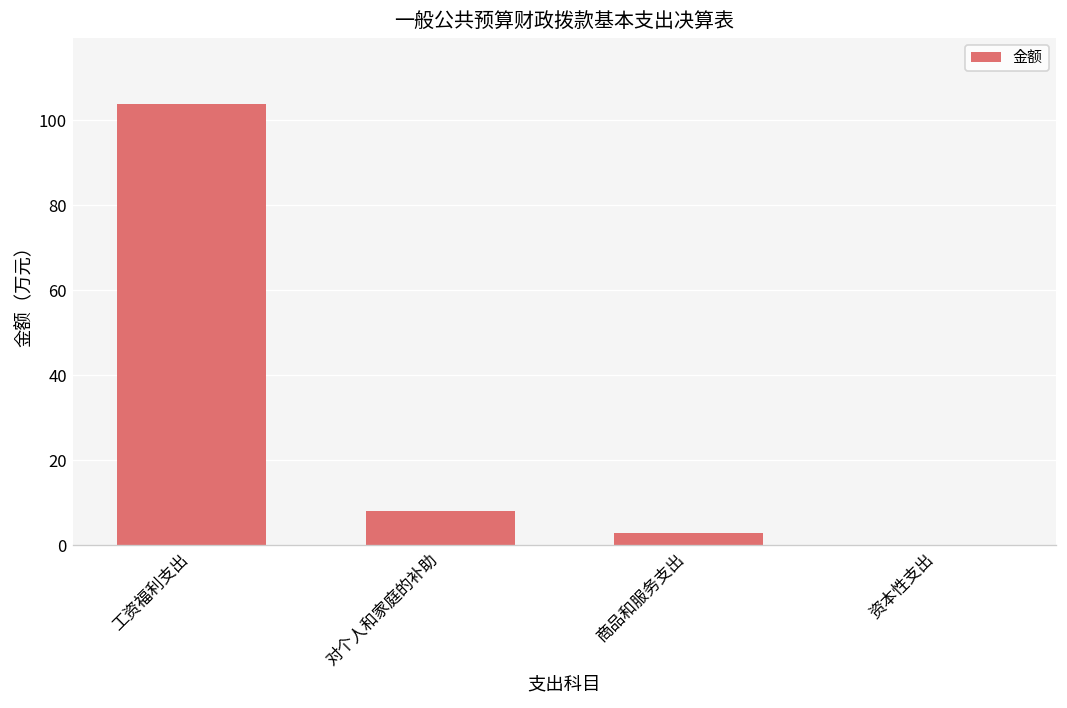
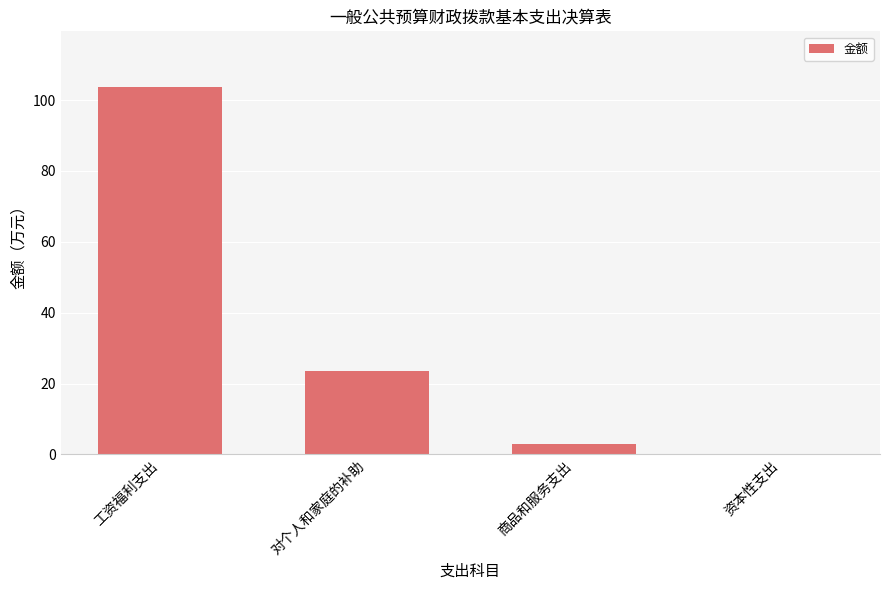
对个人和家庭的补助: 8 -> 24
